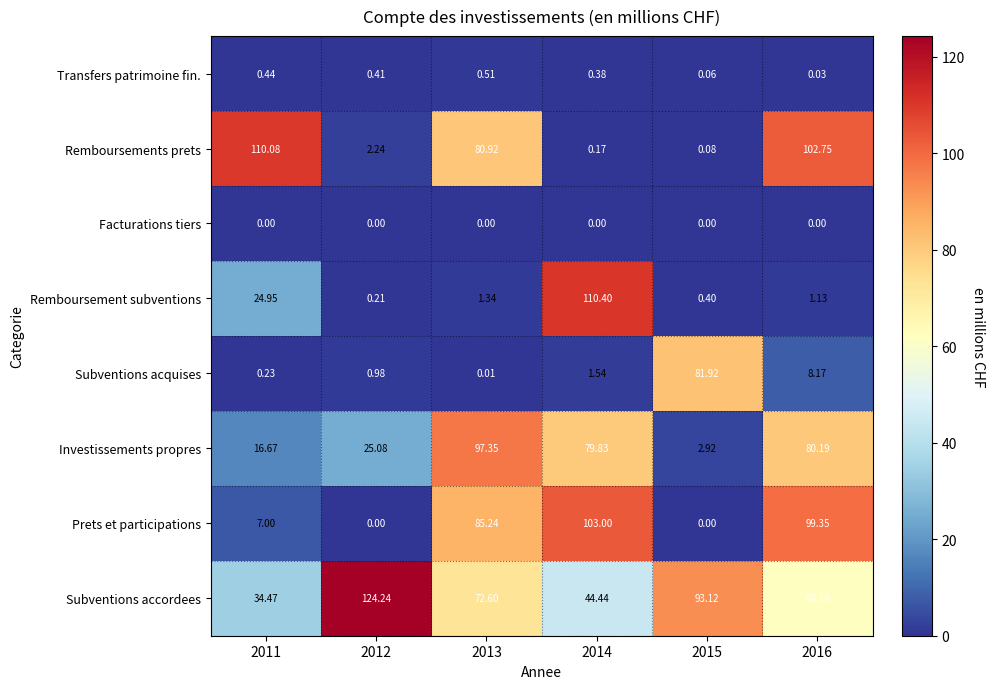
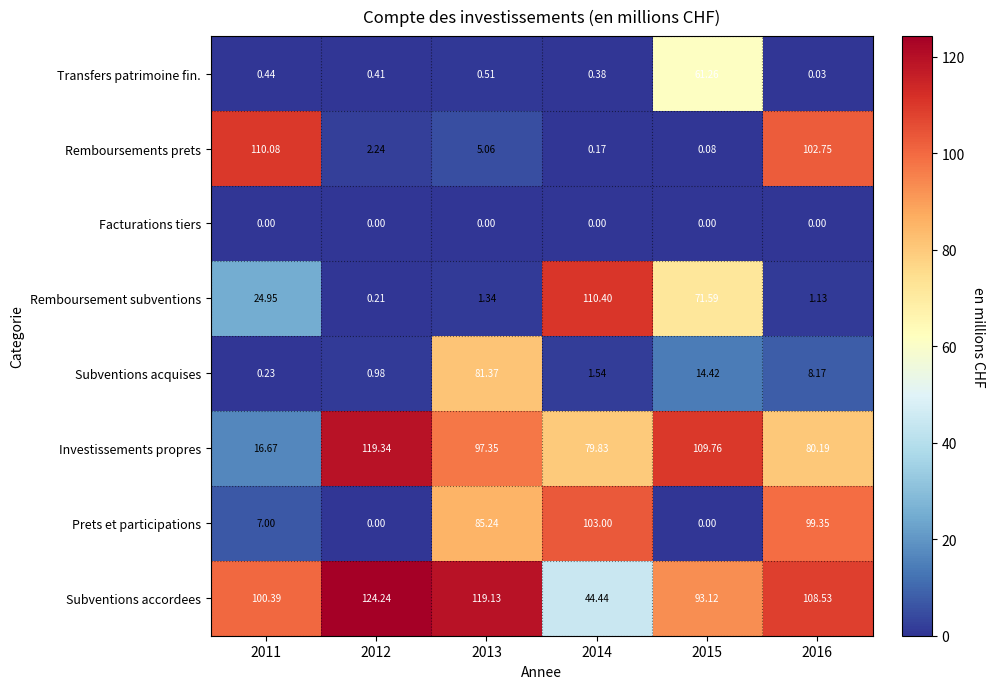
Transfers patrimoine fin., 2015: 0.06 -> 61.26
Remboursements prets, 2013: 80.92 -> 5.06
Remboursement subventions, 2015: 0.40 -> 71.59
Subventions acquises, 2013: 0.01 -> 81.37
Subventions acquises, 2015: 81.92 -> 14.42
Investissements propres, 2012: 25.08 -> 119.34
Investissements propres, 2015: 2.92 -> 109.76
Subventions accordees, 2011: 34.47 -> 100.39
Subventions accordees, 2013: 72.60 -> 119.13
Subventions accordees, 2016: 62.10 -> 108.53
